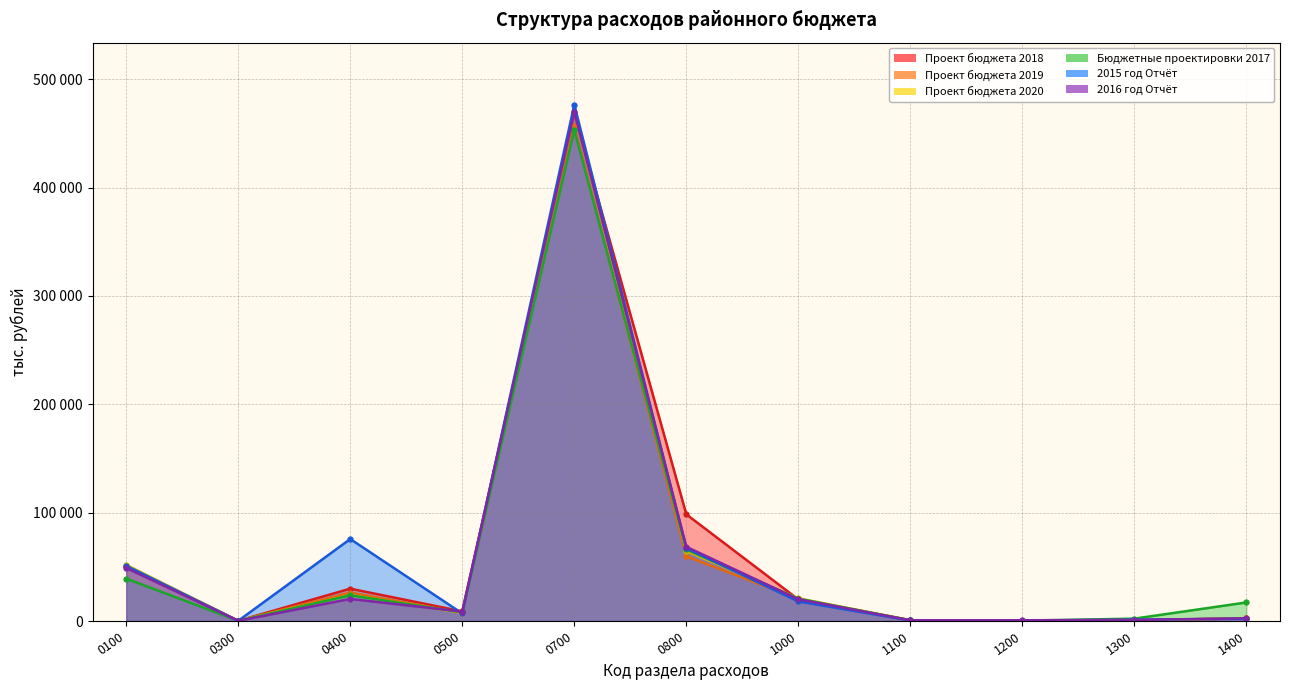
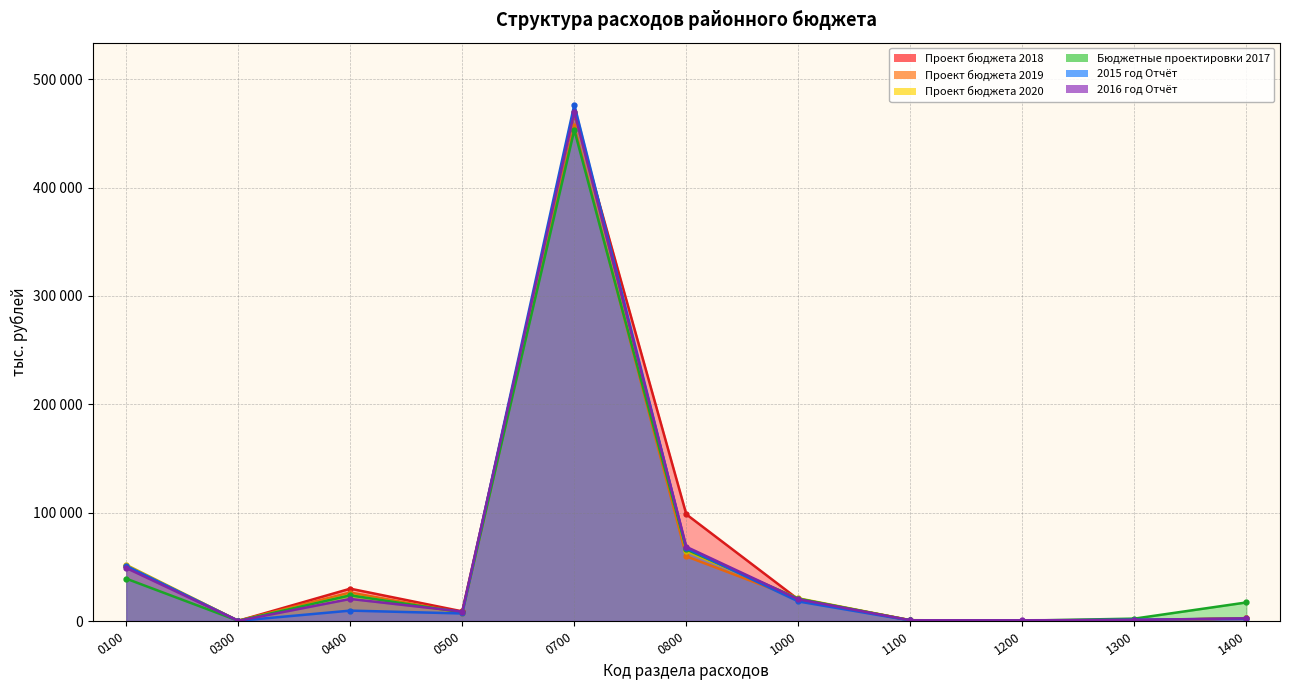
2015 год Отчёт, 0400: 76000 -> 10000
